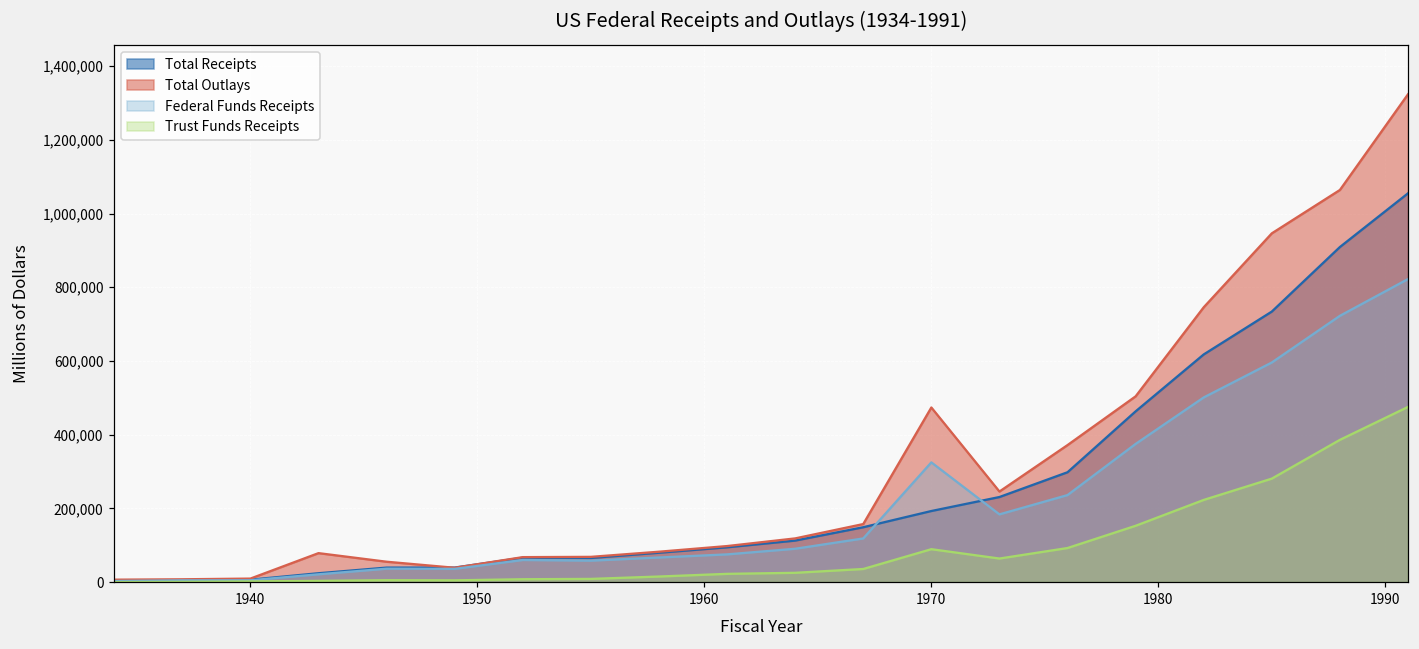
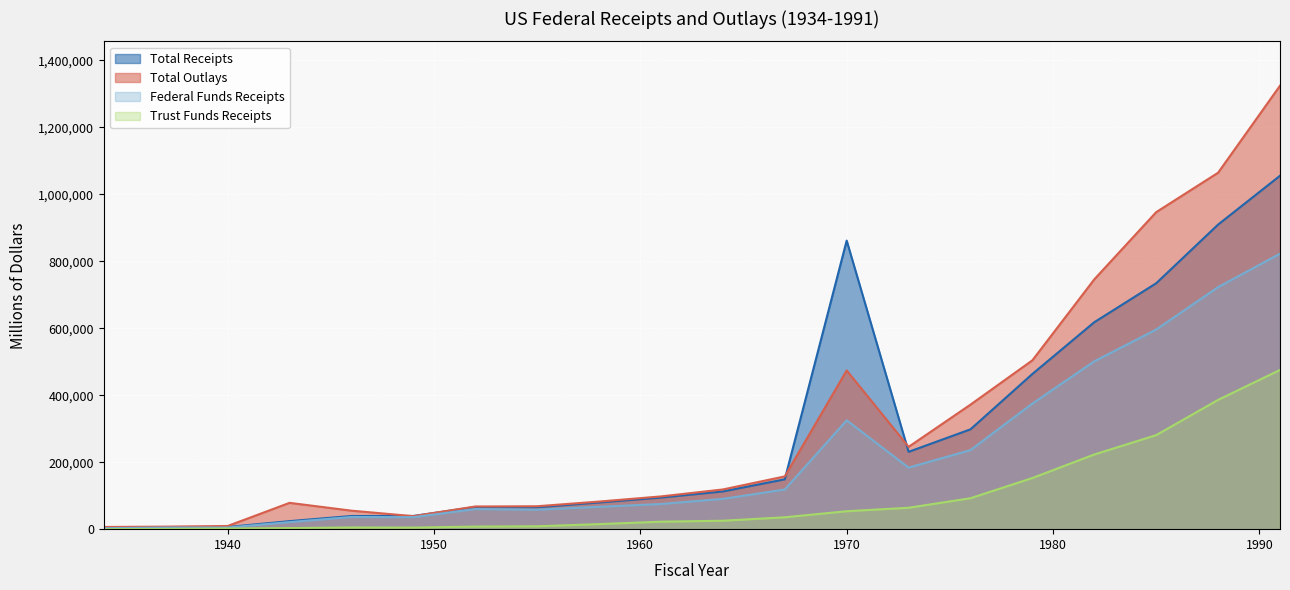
Total Receipts, 1970: 190,000 -> 860,000
Trust Funds Receipts, 1970: 90,000 -> 50,000
